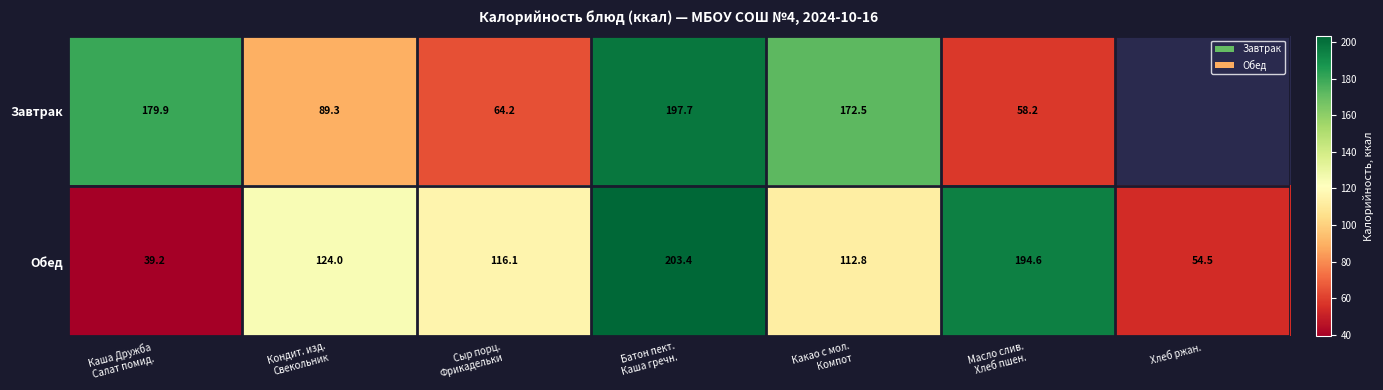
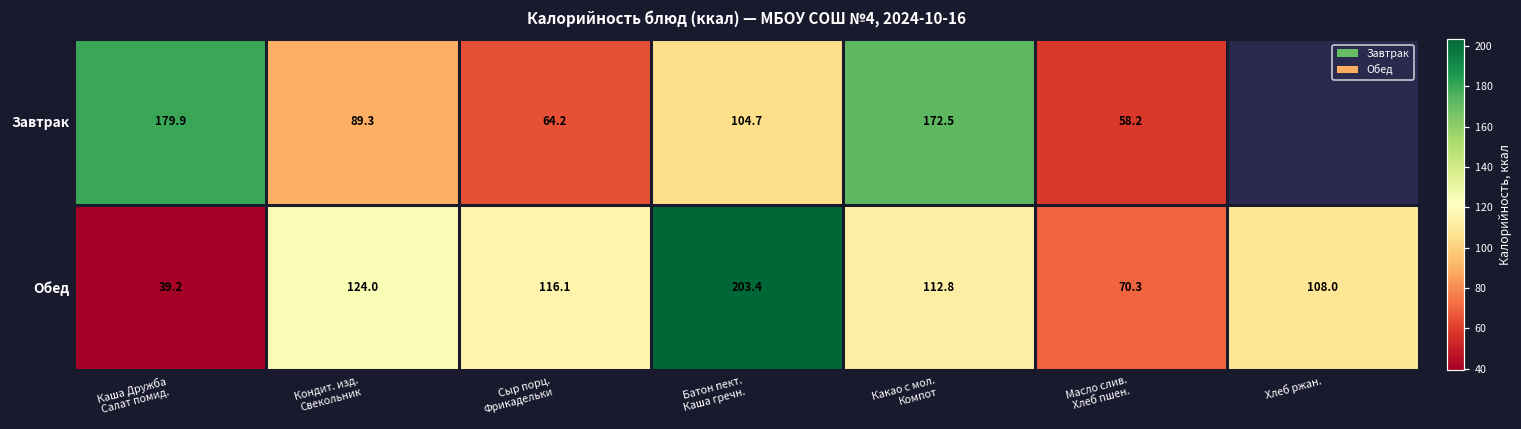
Завтрак, Батон пект. Каша гречн.: 197.7 -> 104.7
Обед, Масло слив. Хлеб пшен.: 194.6 -> 70.3
Обед, Хлеб ржан.: 54.5 -> 108.0
